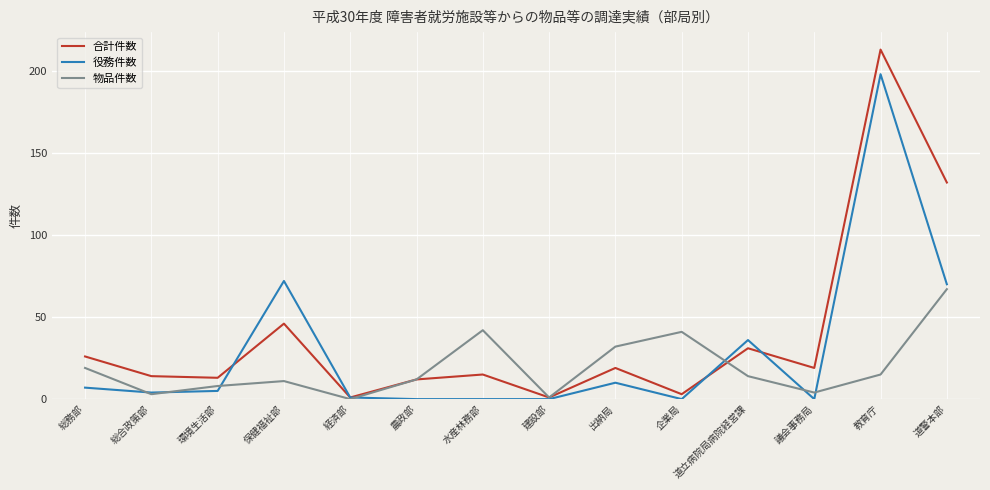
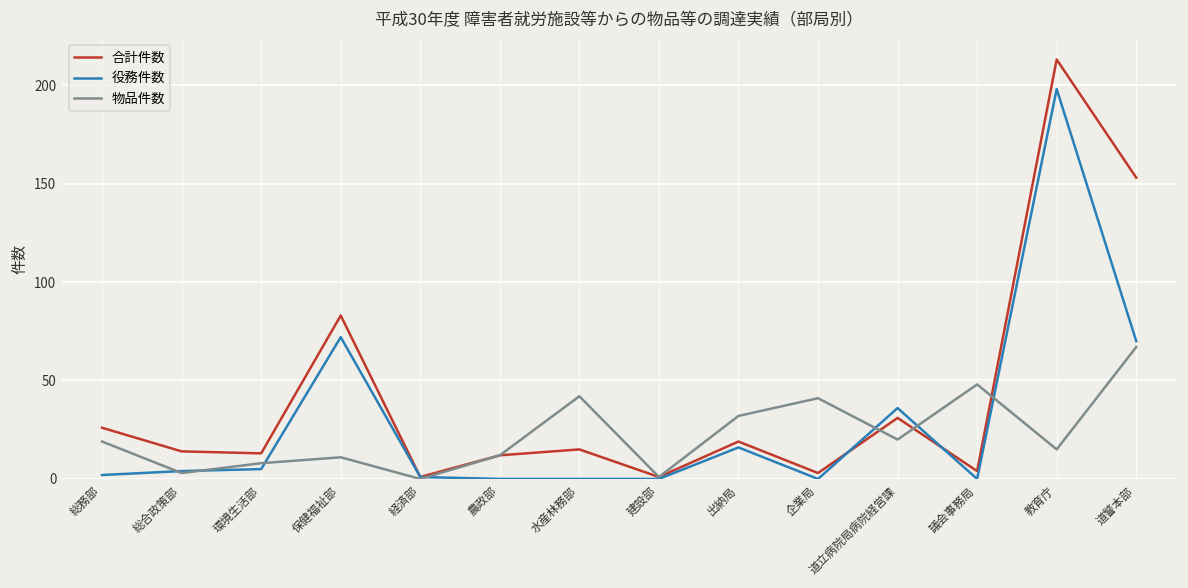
役務件数, 総務部: 7 -> 2
合計件数, 保健福祉部: 46 -> 83
役務件数, 出納局: 10 -> 16
物品件数, 道立病院局病院経営課: 14 -> 20
合計件数, 議会事務局: 19 -> 4
物品件数, 議会事務局: 4 -> 48
合計件数, 道警本部: 132 -> 153
